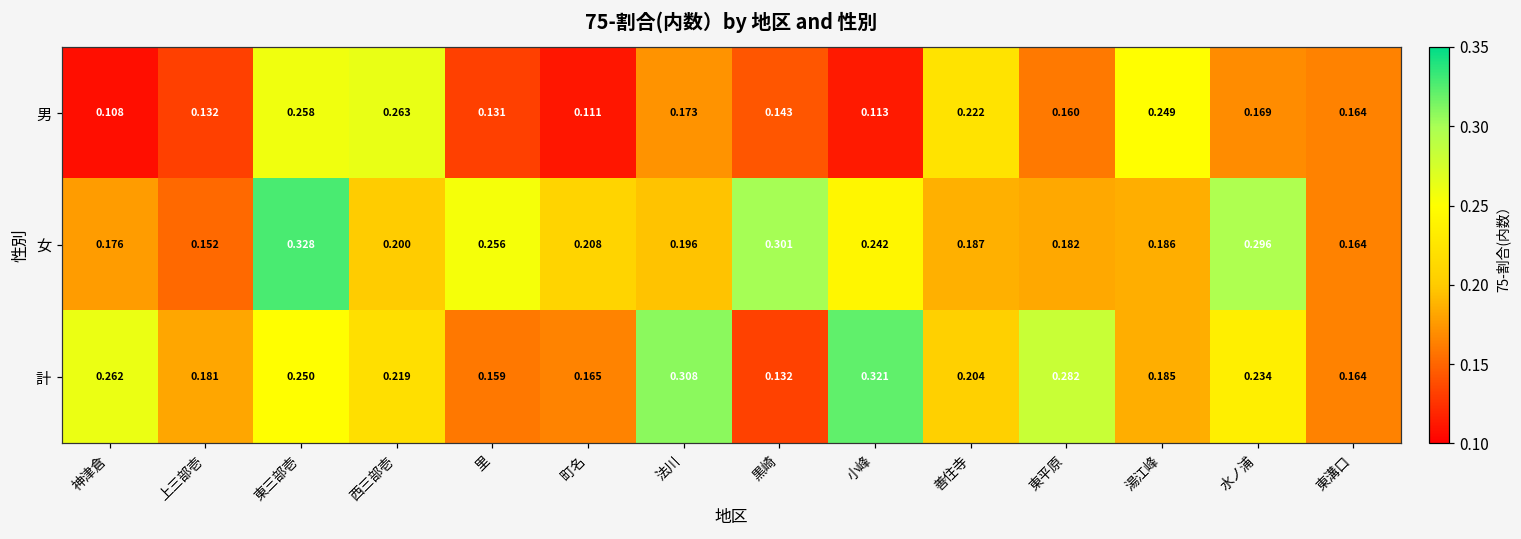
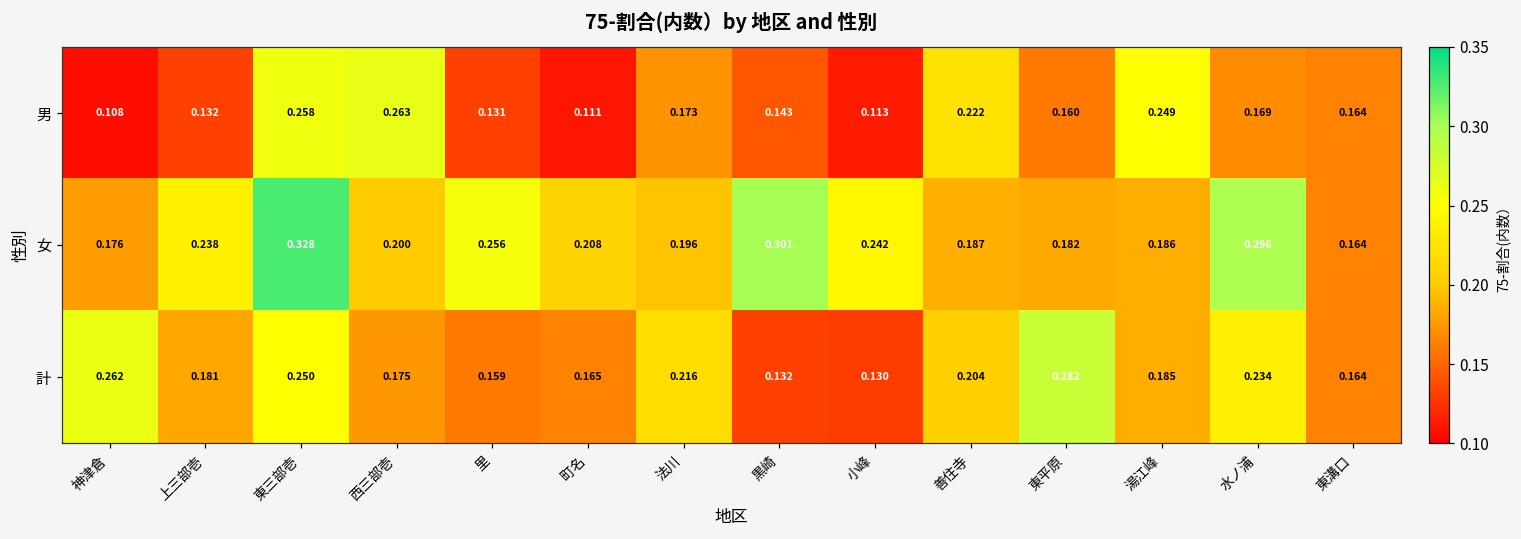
女, 上三部壱: 0.152 -> 0.238
計, 西三部壱: 0.219 -> 0.175
計, 法川: 0.308 -> 0.216
計, 小峰: 0.321 -> 0.130
